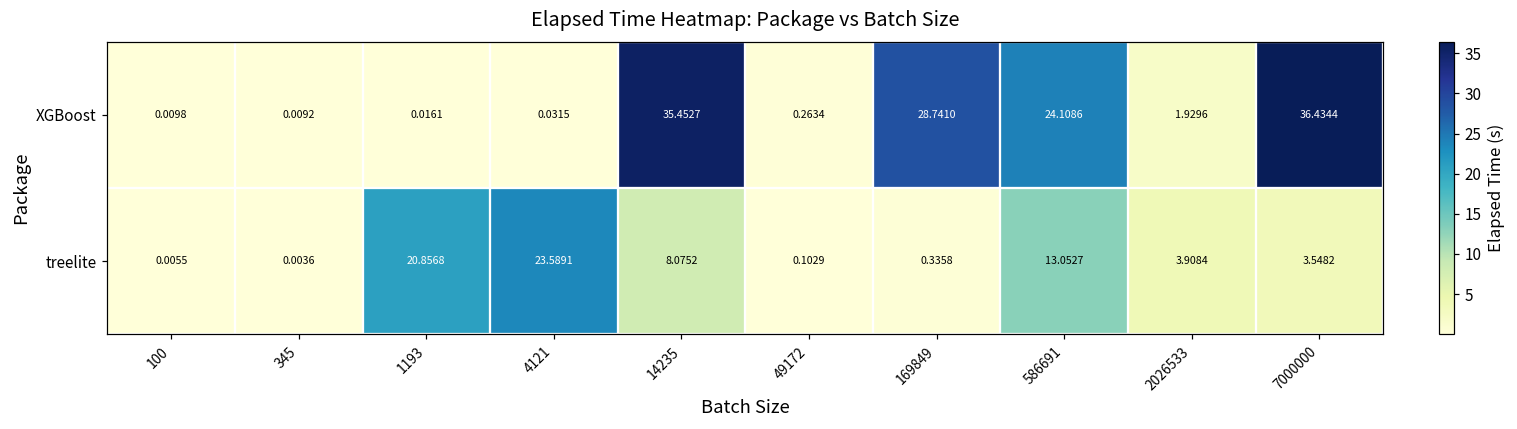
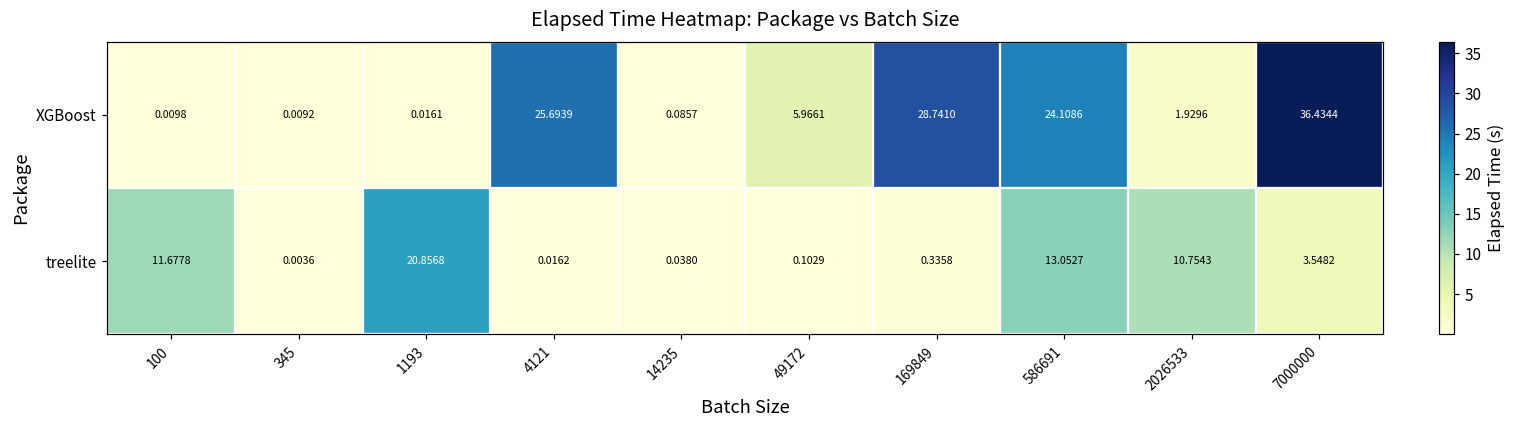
XGBoost, 4121: 0.0315 -> 25.6939
XGBoost, 14235: 35.4527 -> 0.0857
XGBoost, 49172: 0.2634 -> 5.9661
treelite, 100: 0.0055 -> 11.6778
treelite, 4121: 23.5891 -> 0.0162
treelite, 14235: 8.0752 -> 0.0380
treelite, 2026533: 3.9084 -> 10.7543
